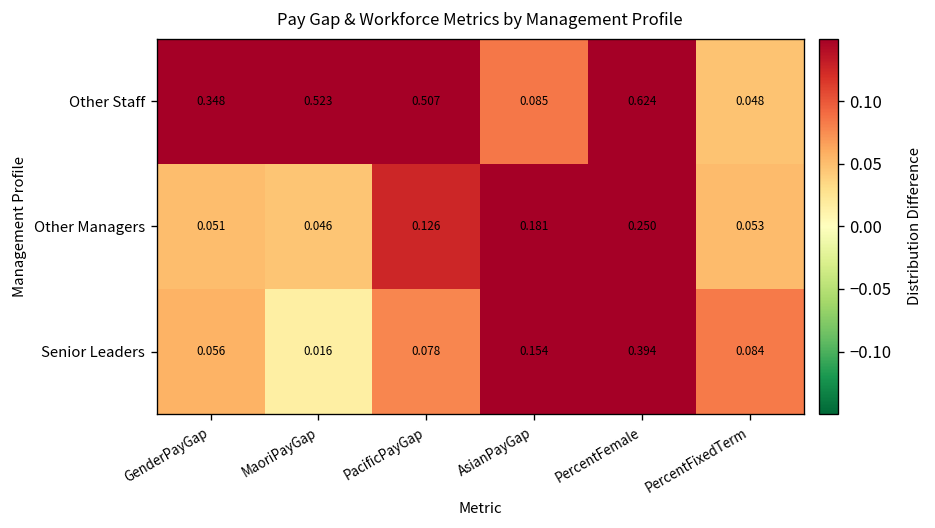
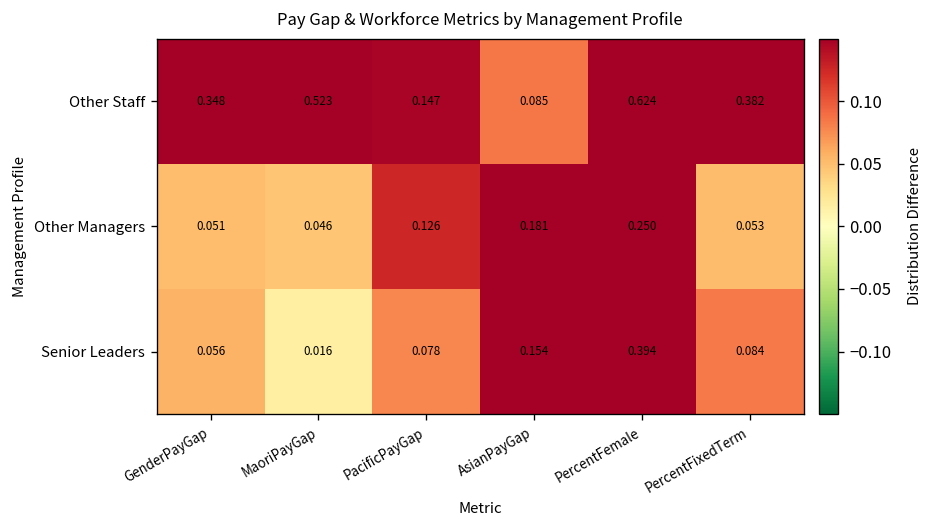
Other Staff, PacificPayGap: 0.507 -> 0.147
Other Staff, PercentFixedTerm: 0.048 -> 0.382
